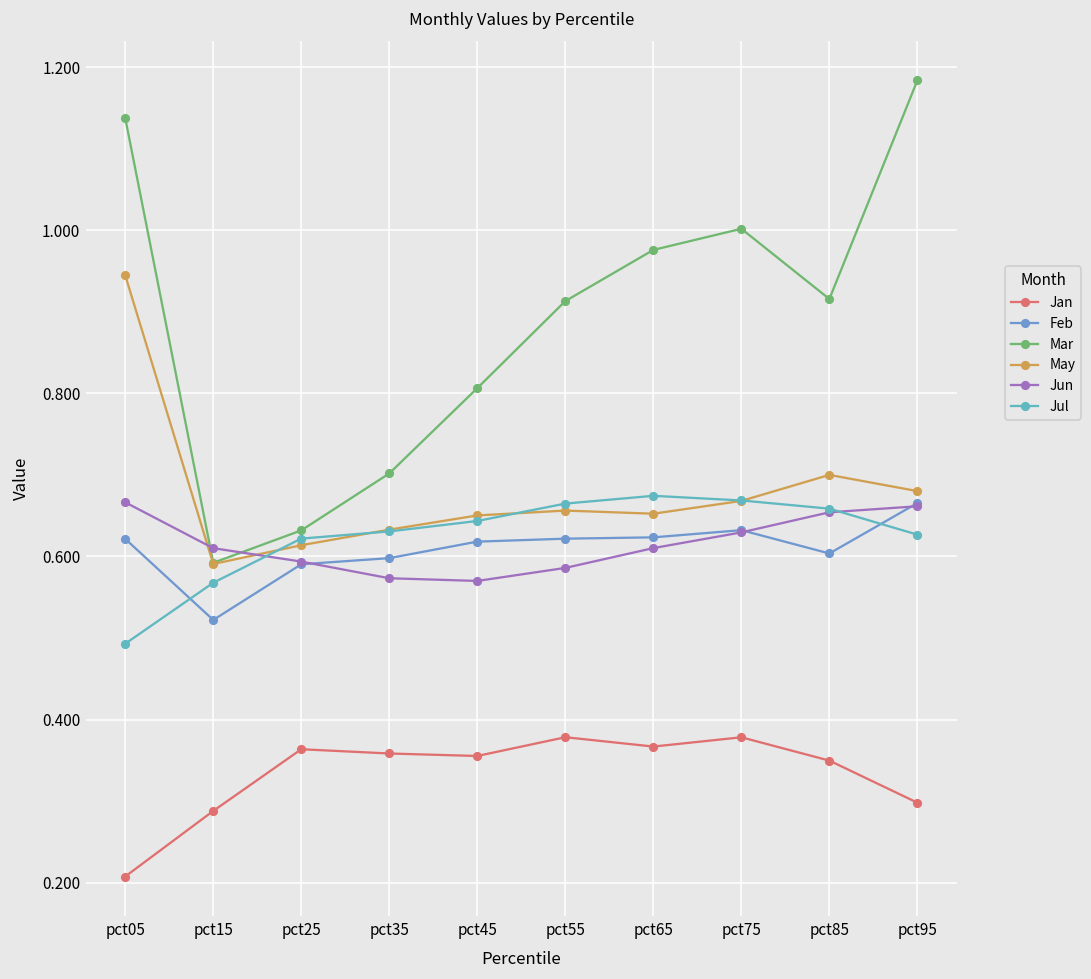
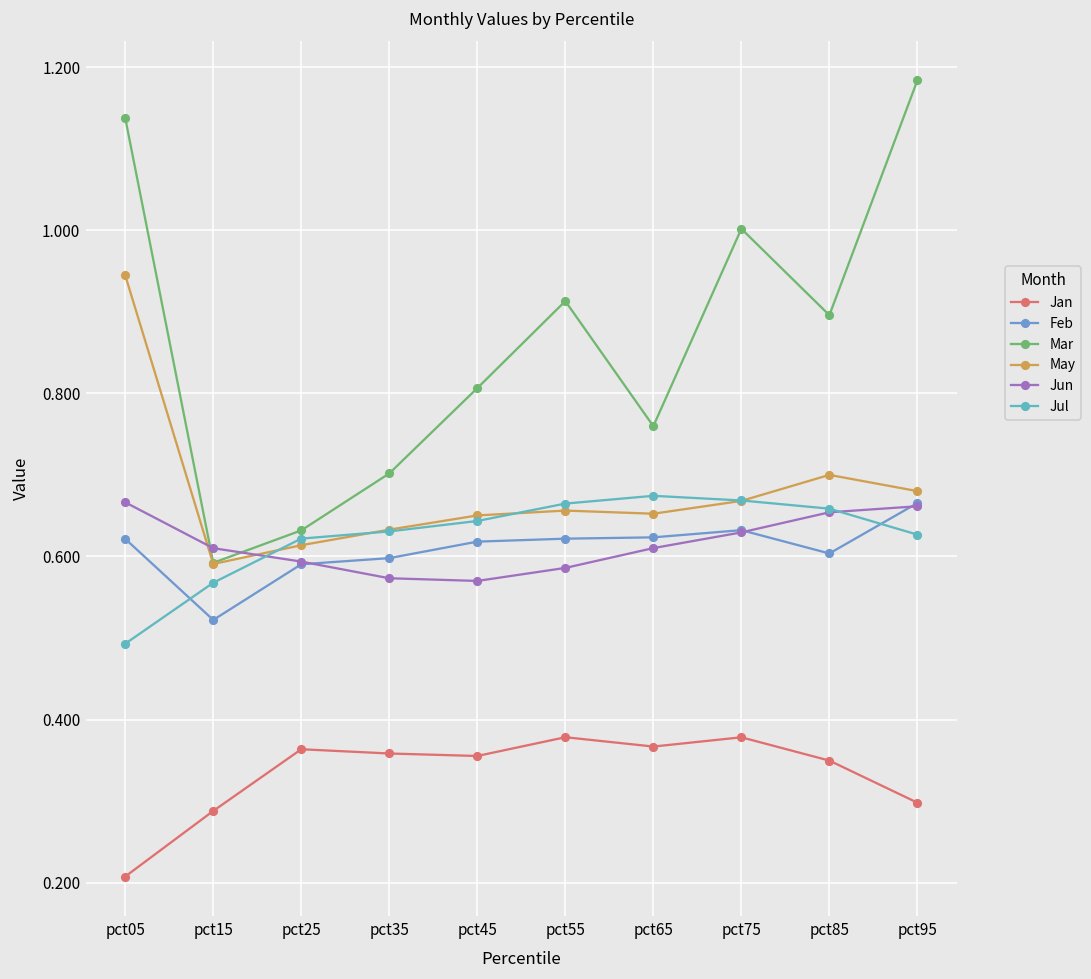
Mar, pct65: 0.98 -> 0.76
Mar, pct85: 0.92 -> 0.90
